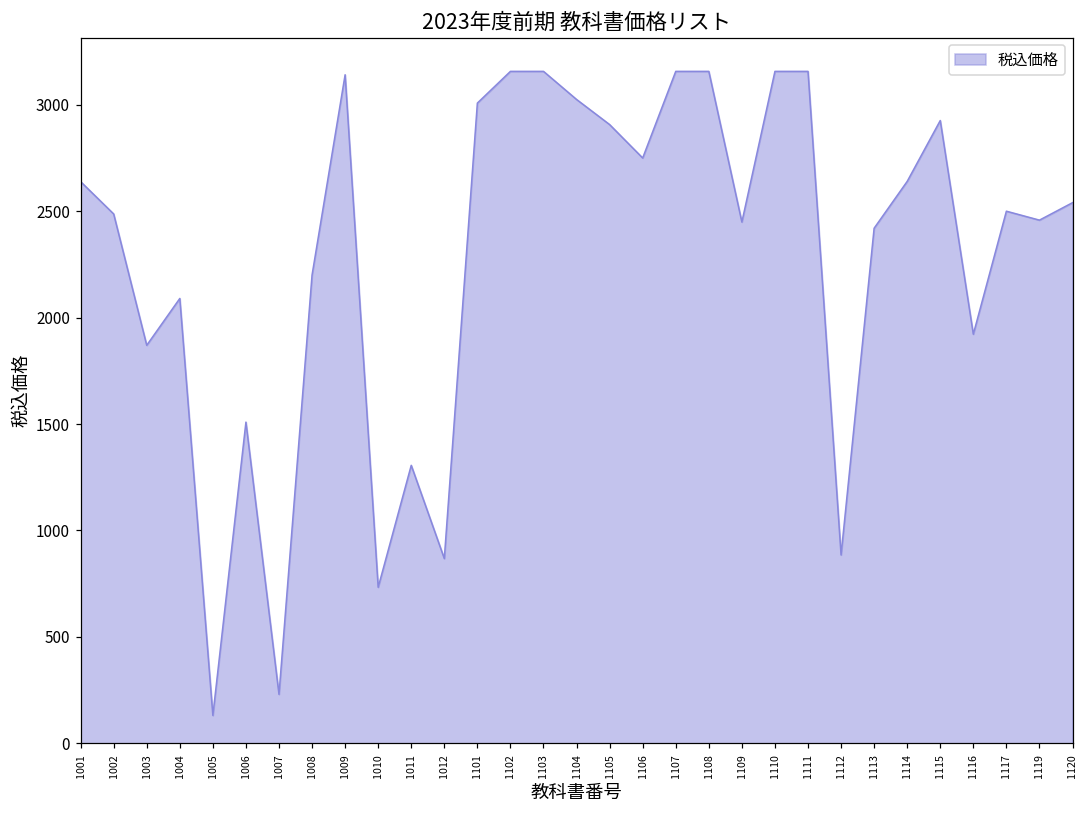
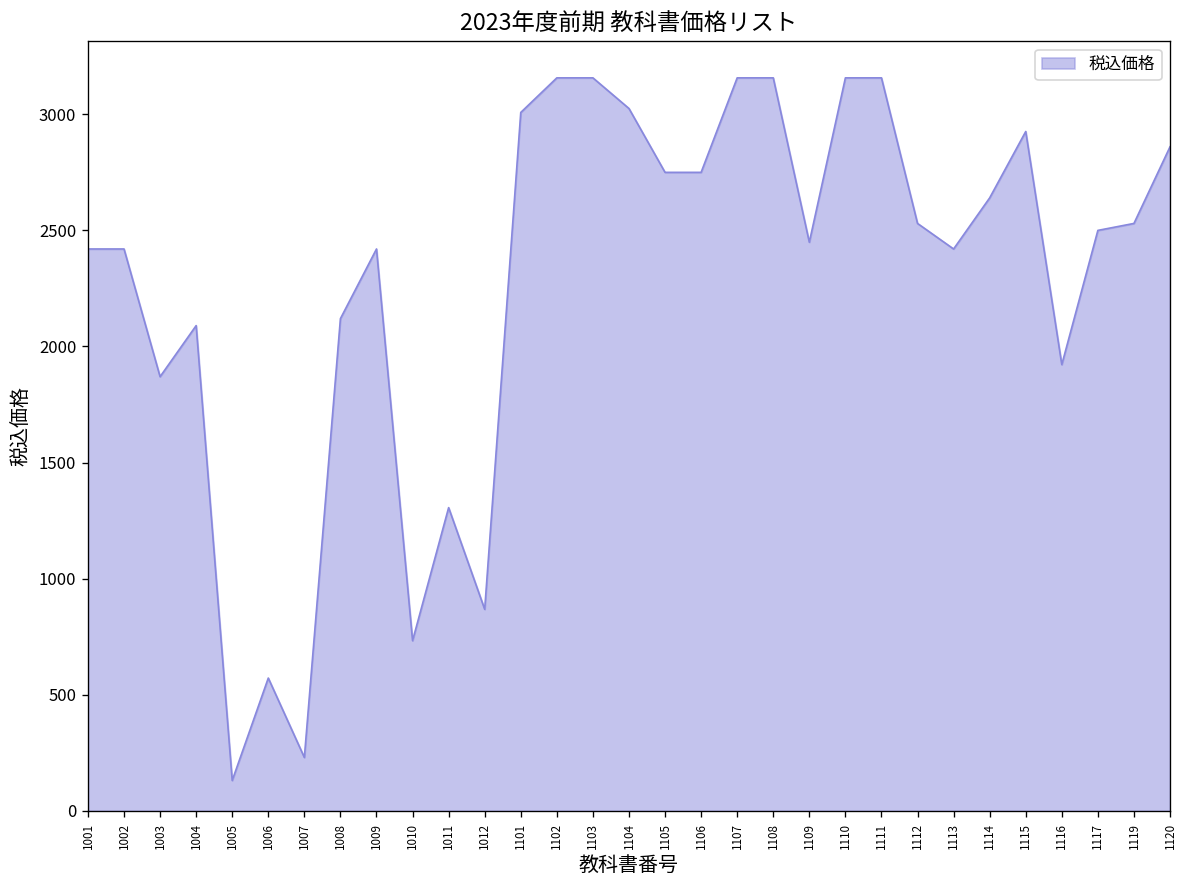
1001: 2640 -> 2420
1002: 2490 -> 2420
1006: 1510 -> 570
1008: 2200 -> 2120
1009: 3140 -> 2420
1105: 2910 -> 2750
1112: 890 -> 2530
1119: 2460 -> 2530
1120: 2540 -> 2860
